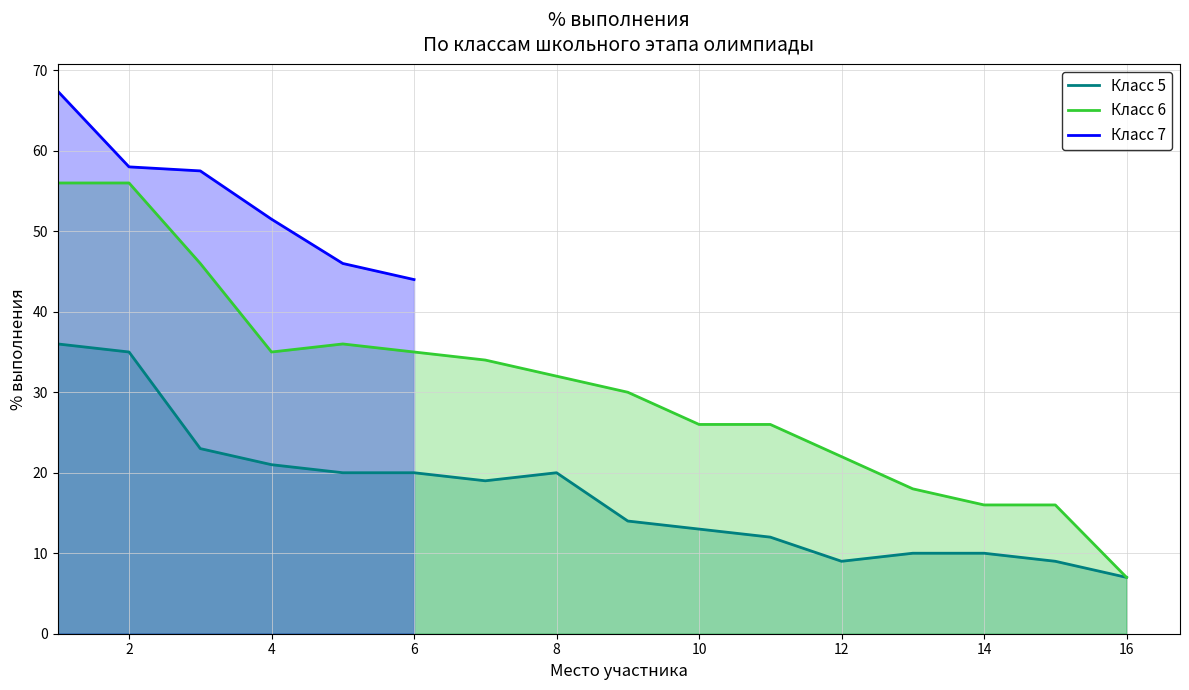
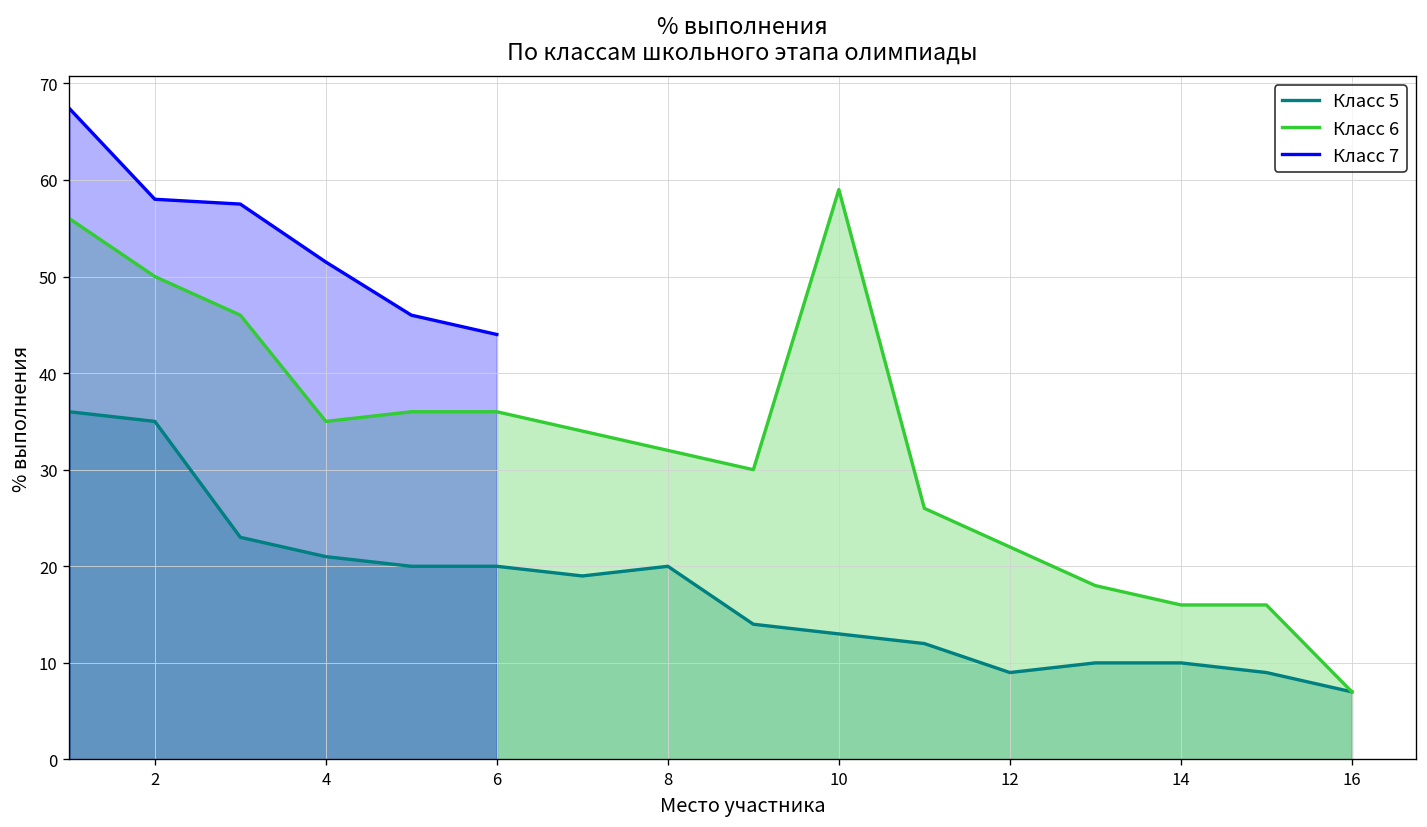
Класс 6, 2: 56 -> 50
Класс 6, 6: 35 -> 36
Класс 6, 10: 26 -> 59
